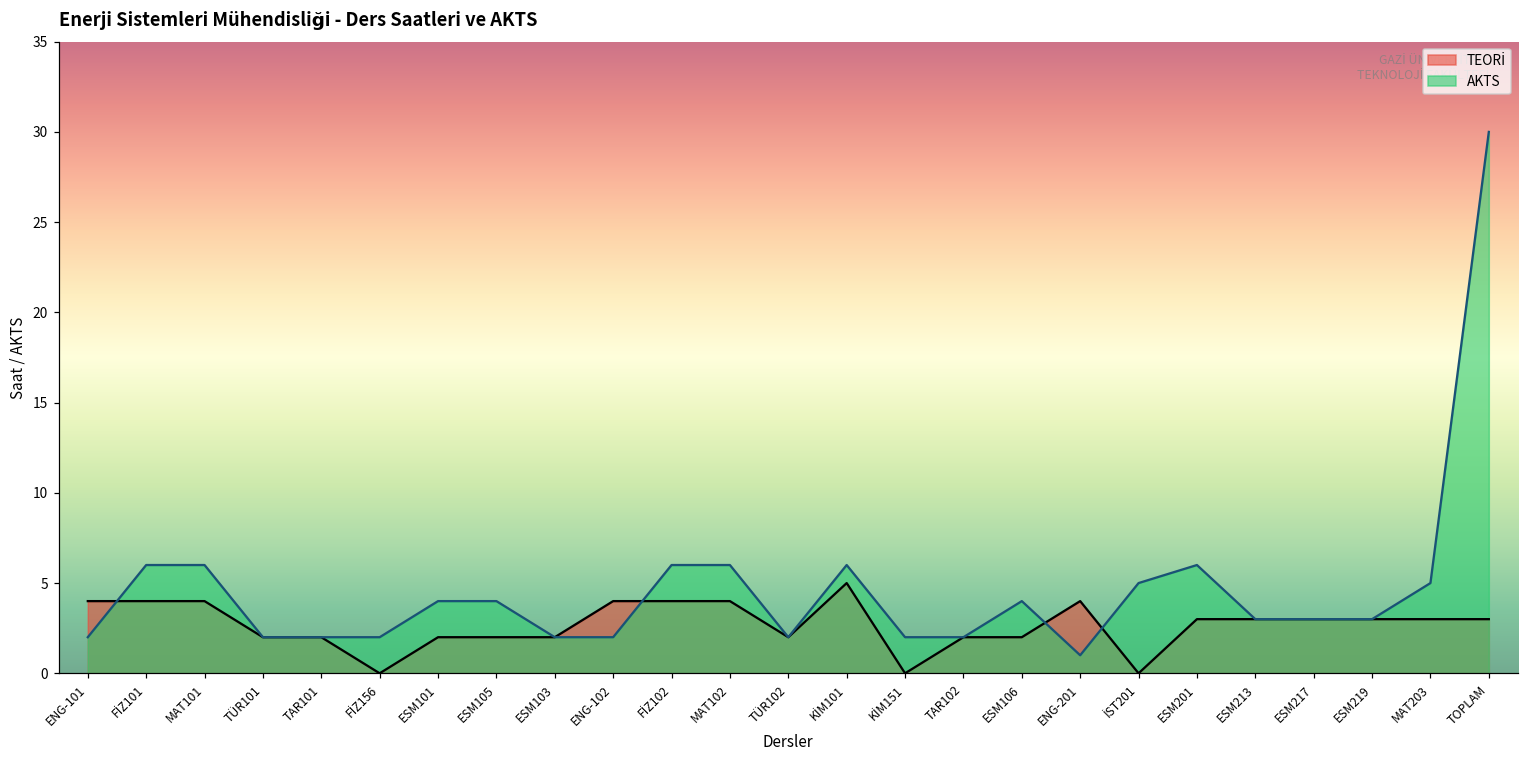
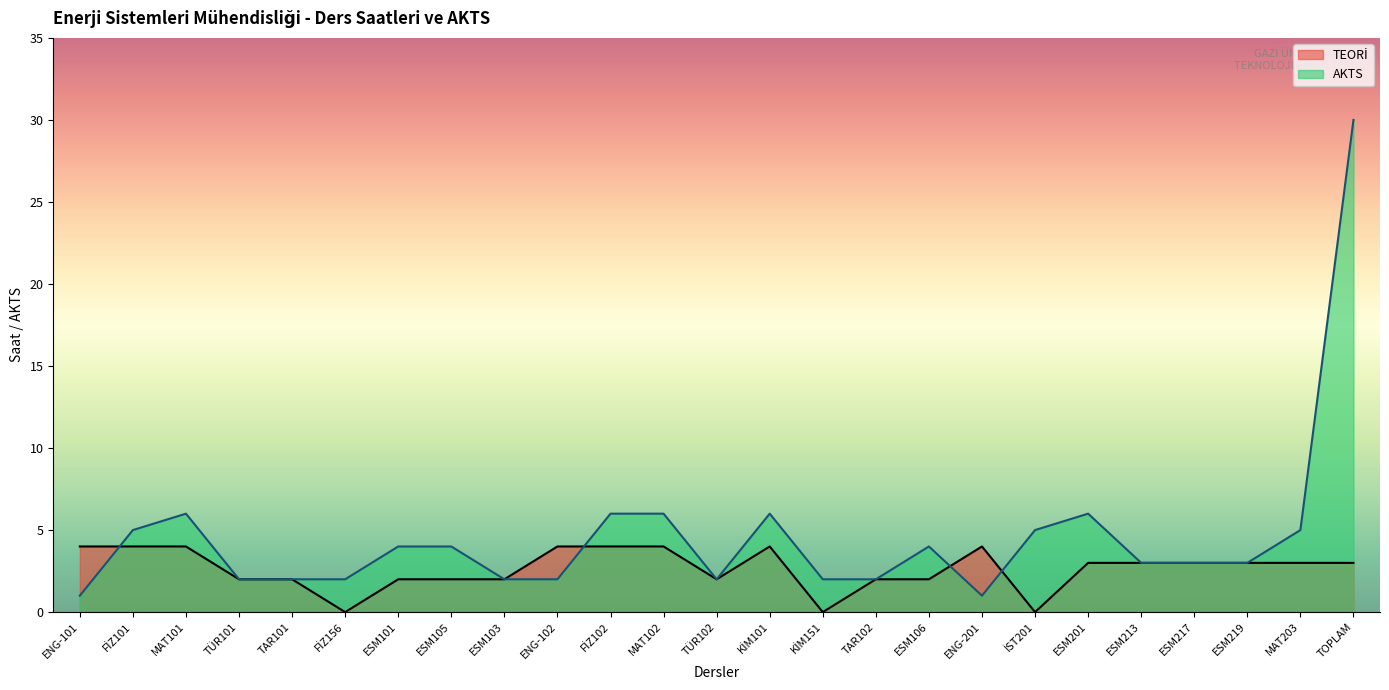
AKTS, ENG-101: 2 -> 1
AKTS, FİZ101: 6 -> 5
TEORİ, KİM101: 5 -> 4
